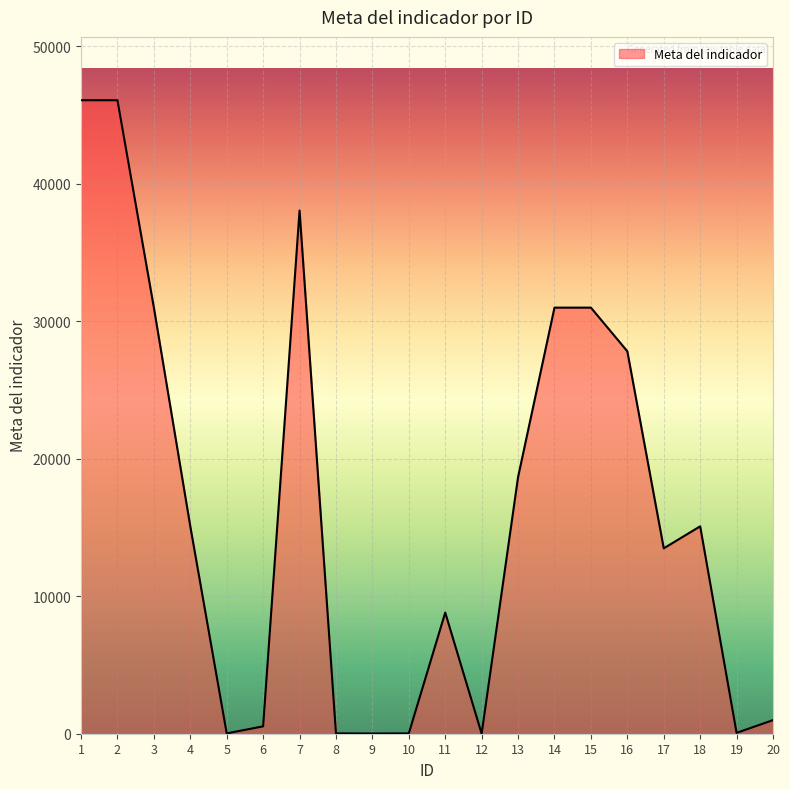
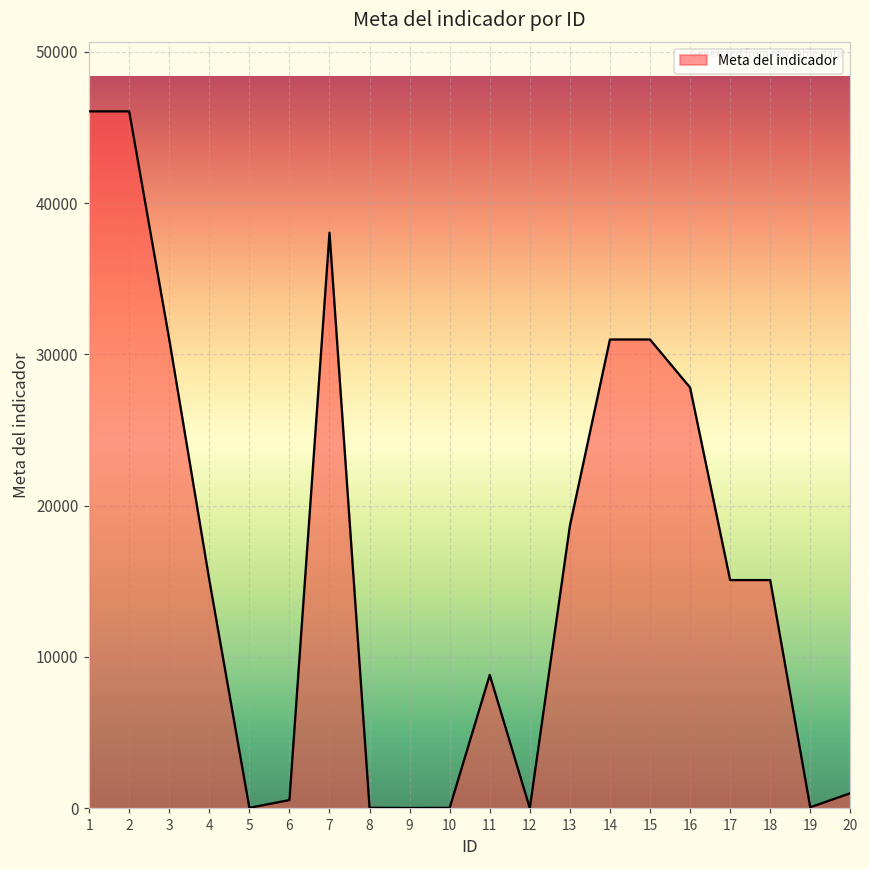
17: 13500 -> 15100
